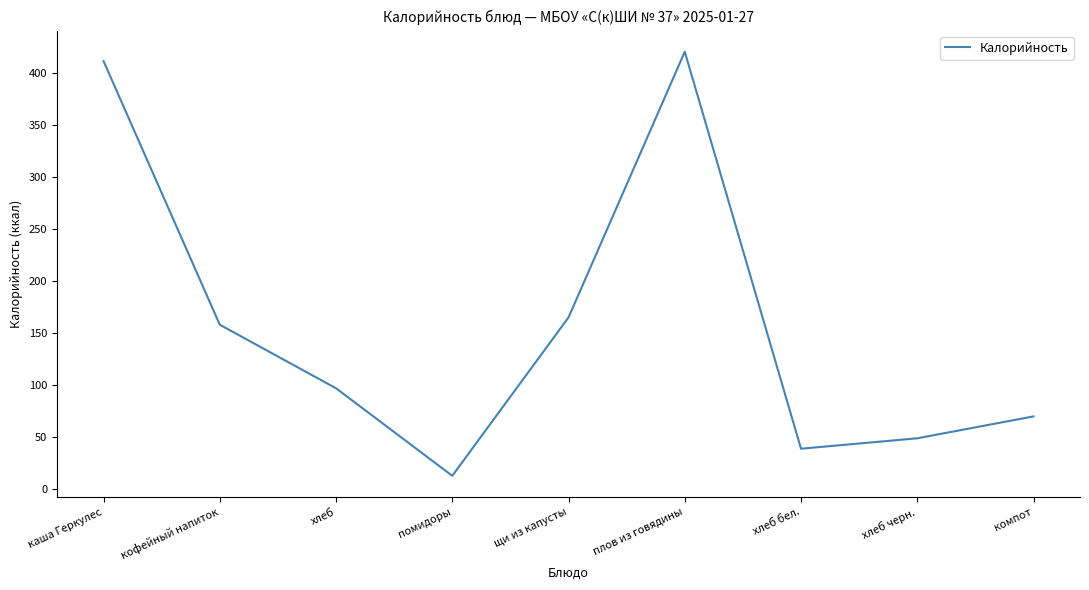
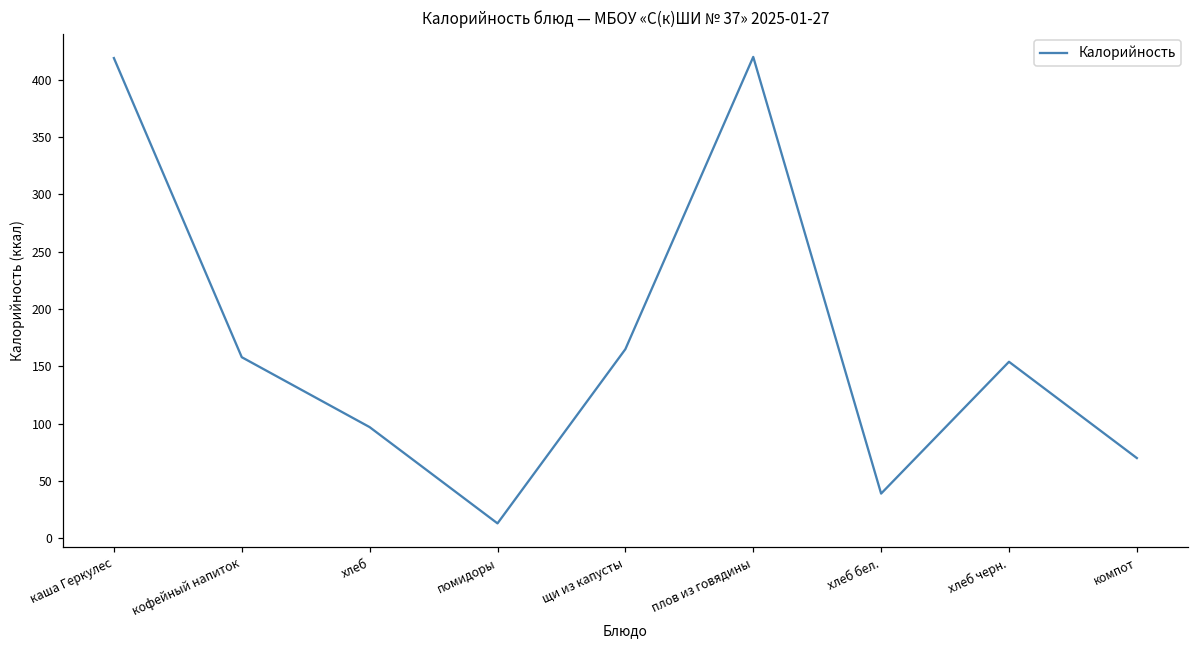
каша Геркулес: 411 -> 419
хлеб черн.: 49 -> 154
